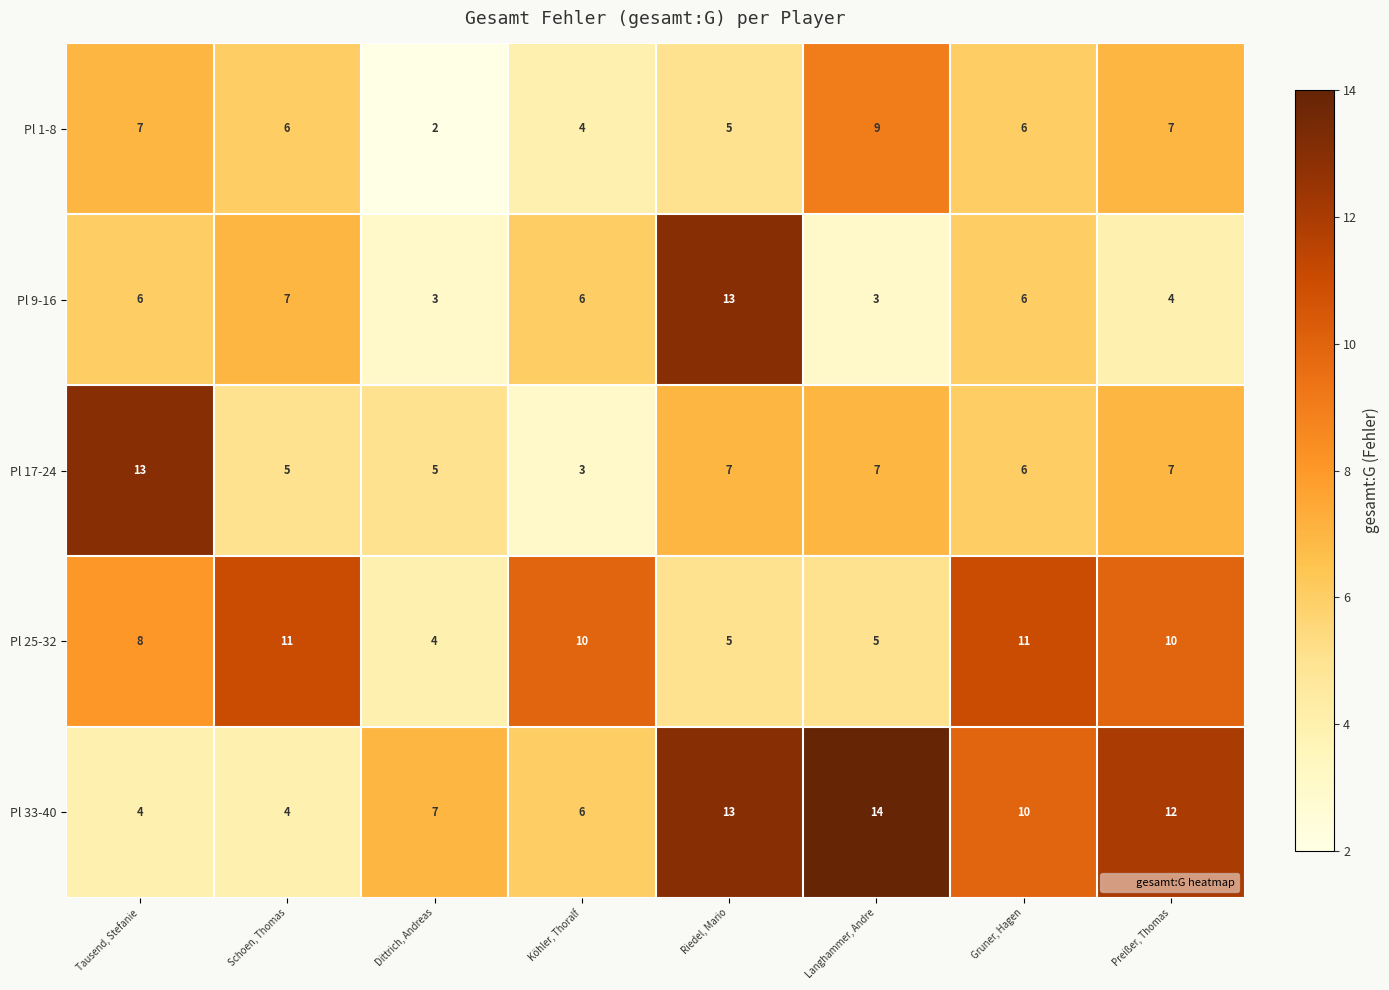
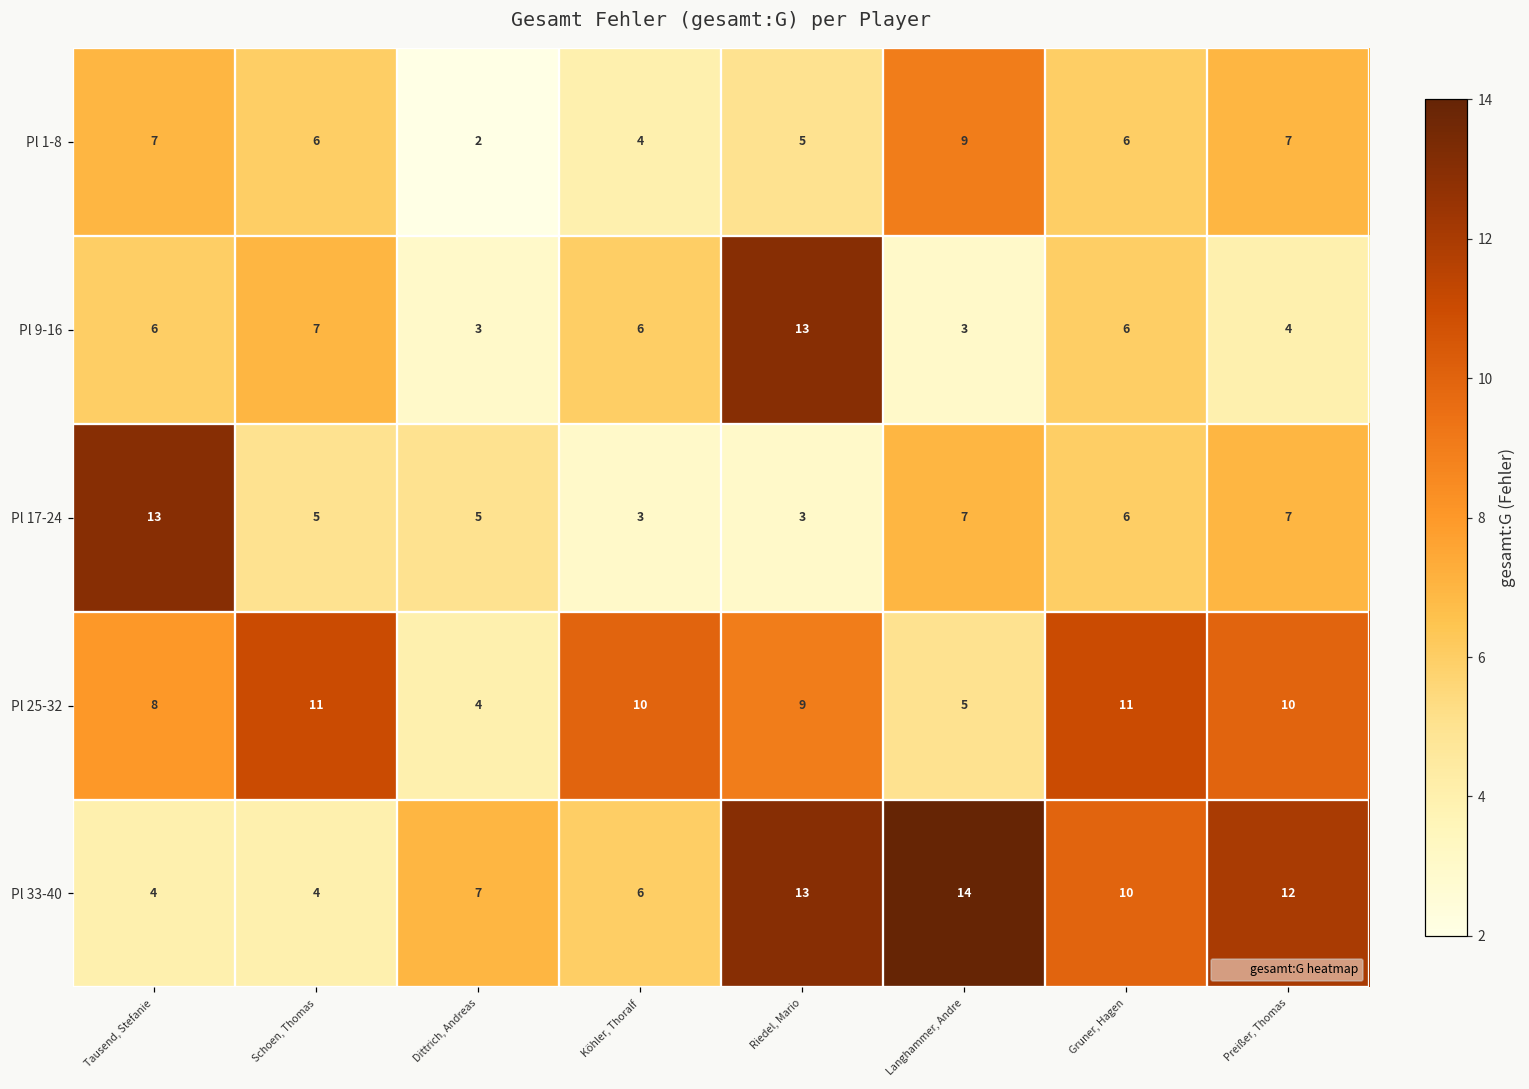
Pl 17-24, Riedel, Mario: 7 -> 3
Pl 25-32, Riedel, Mario: 5 -> 9
